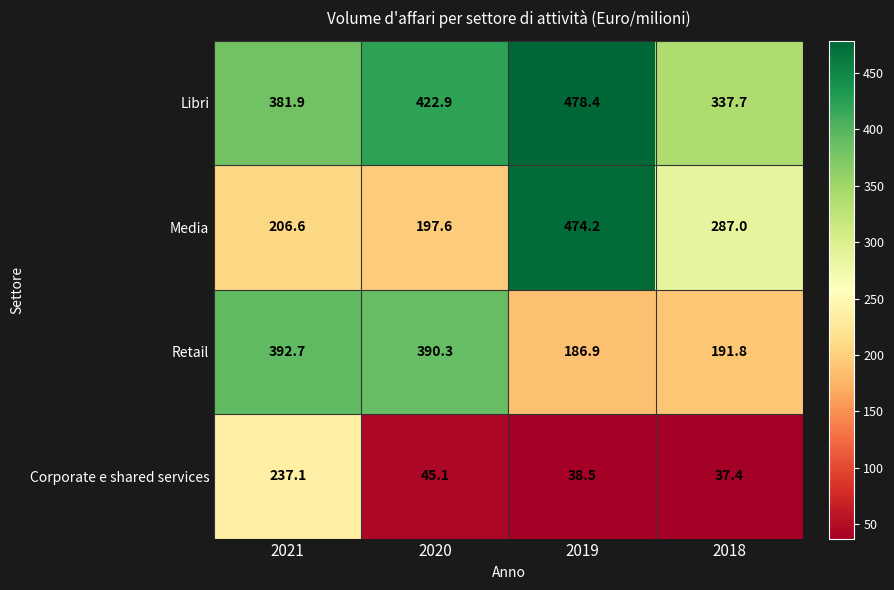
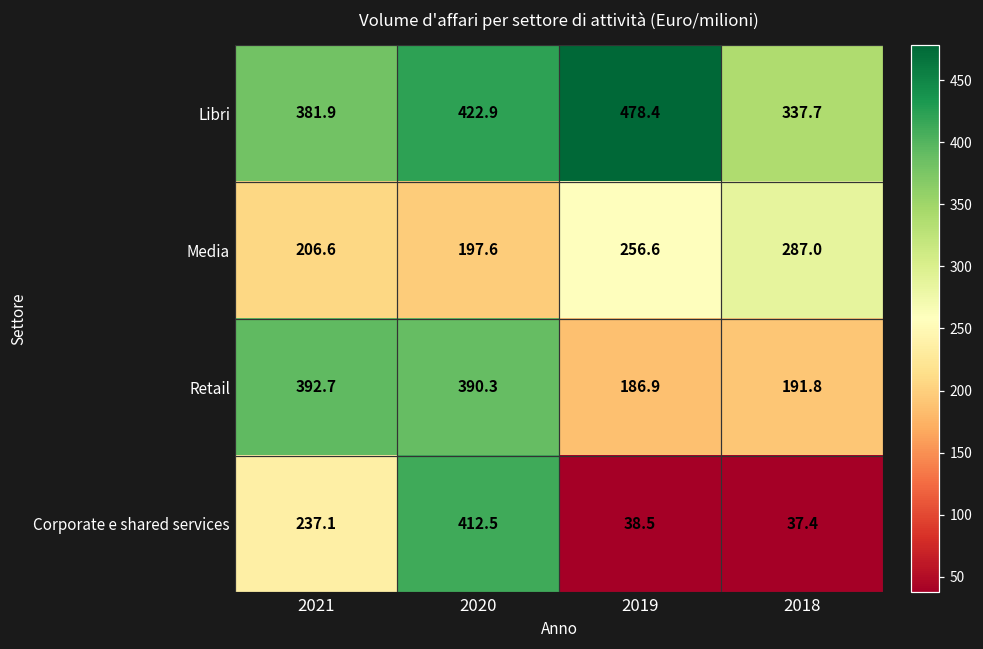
Media, 2019: 474.2 -> 256.6
Corporate e shared services, 2020: 45.1 -> 412.5
